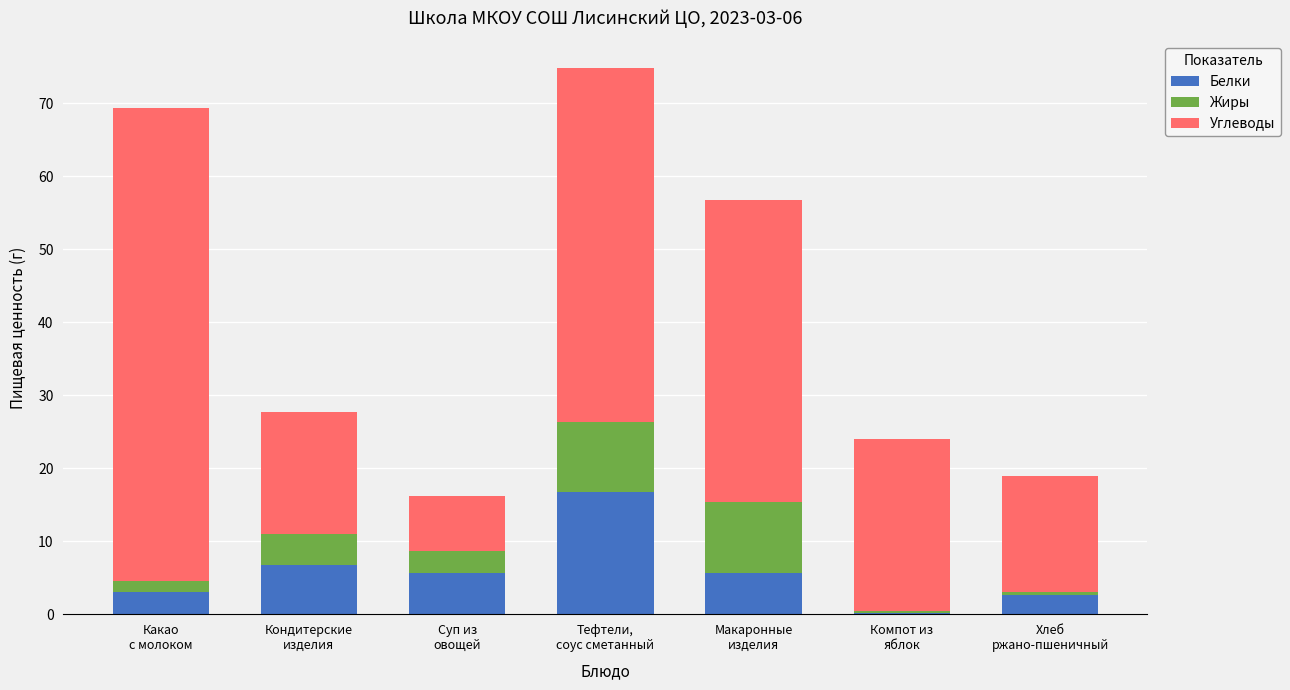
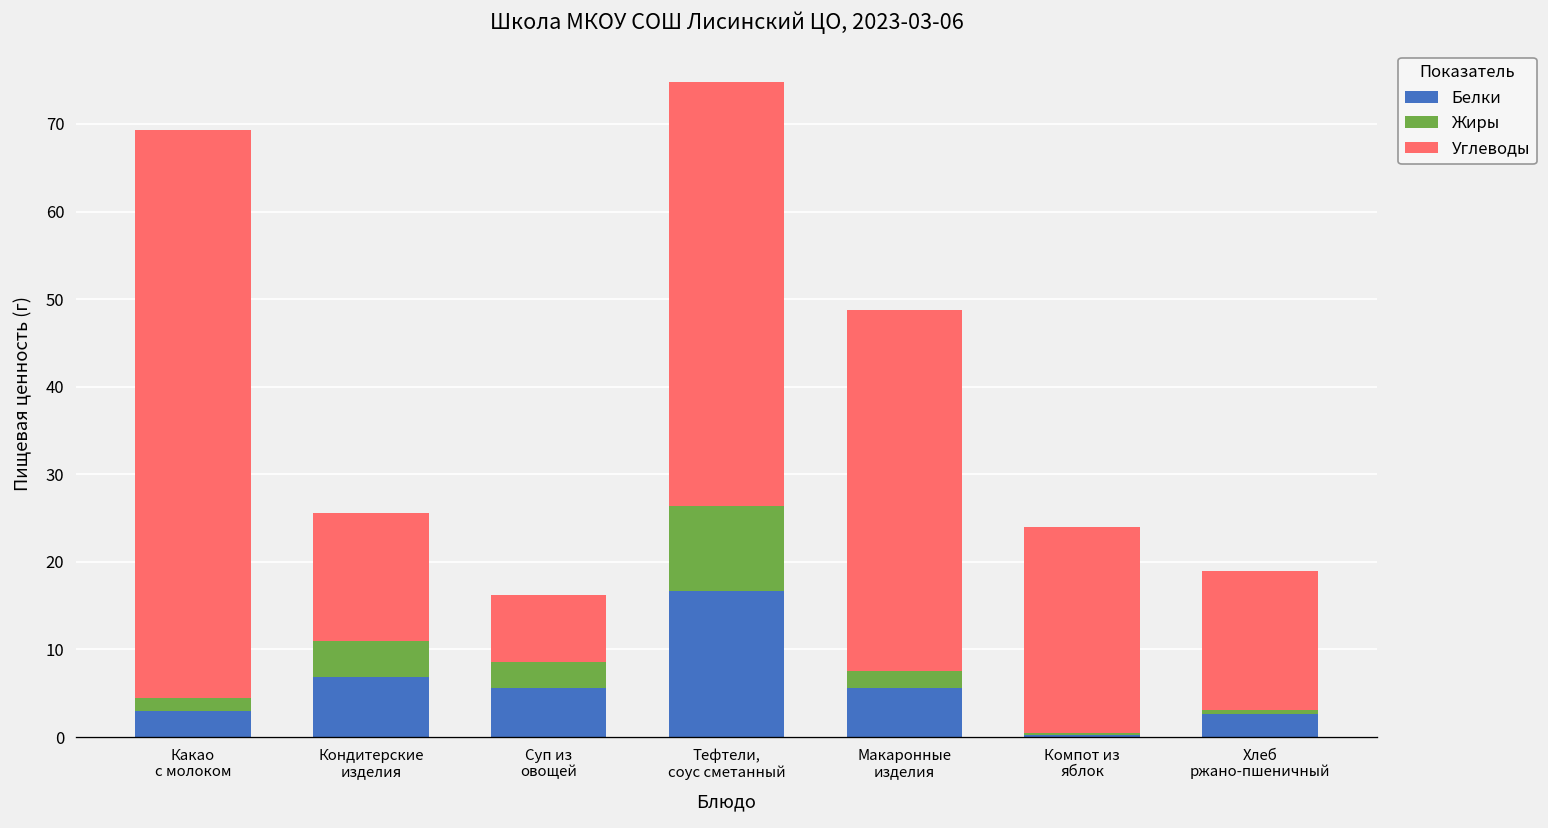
Углеводы, Кондитерские изделия: 17 -> 15
Жиры, Макаронные изделия: 10 -> 2
